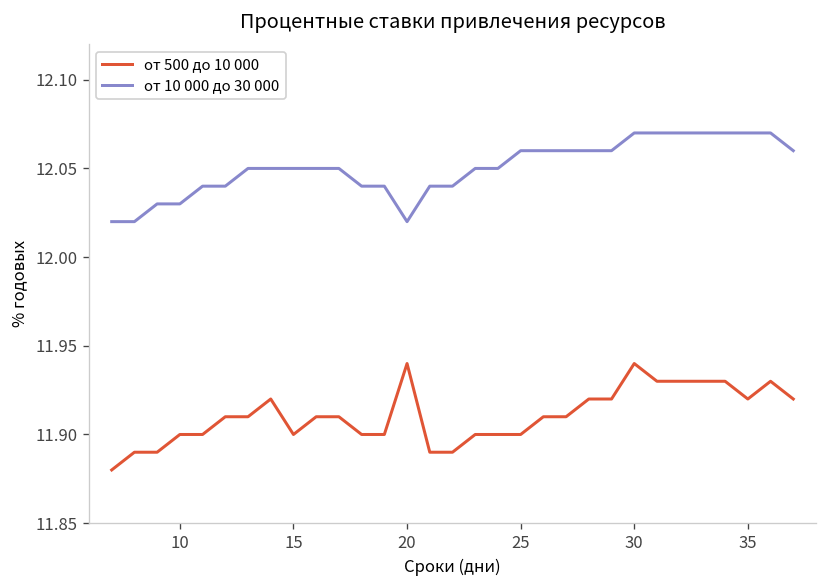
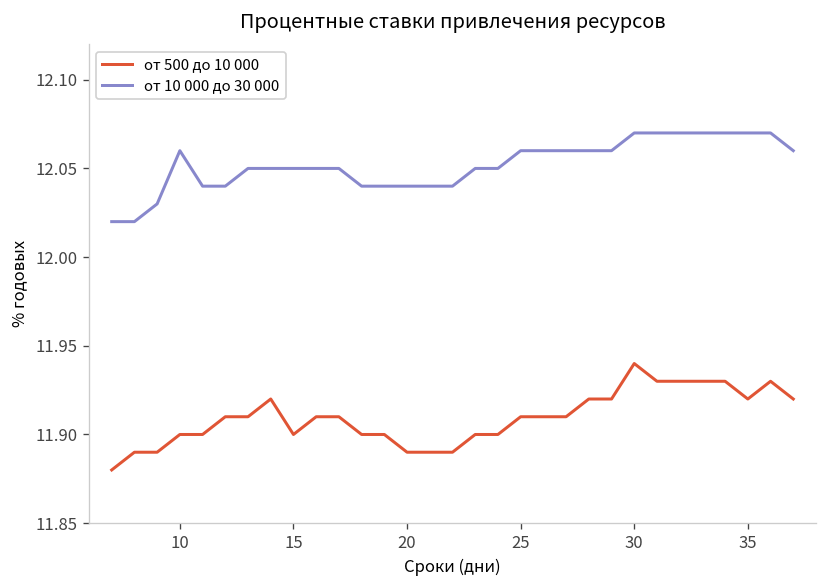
от 10 000 до 30 000, 10: 12.03 -> 12.06
от 500 до 10 000, 20: 11.94 -> 11.89
от 10 000 до 30 000, 20: 12.02 -> 12.04
от 500 до 10 000, 25: 11.90 -> 11.91
